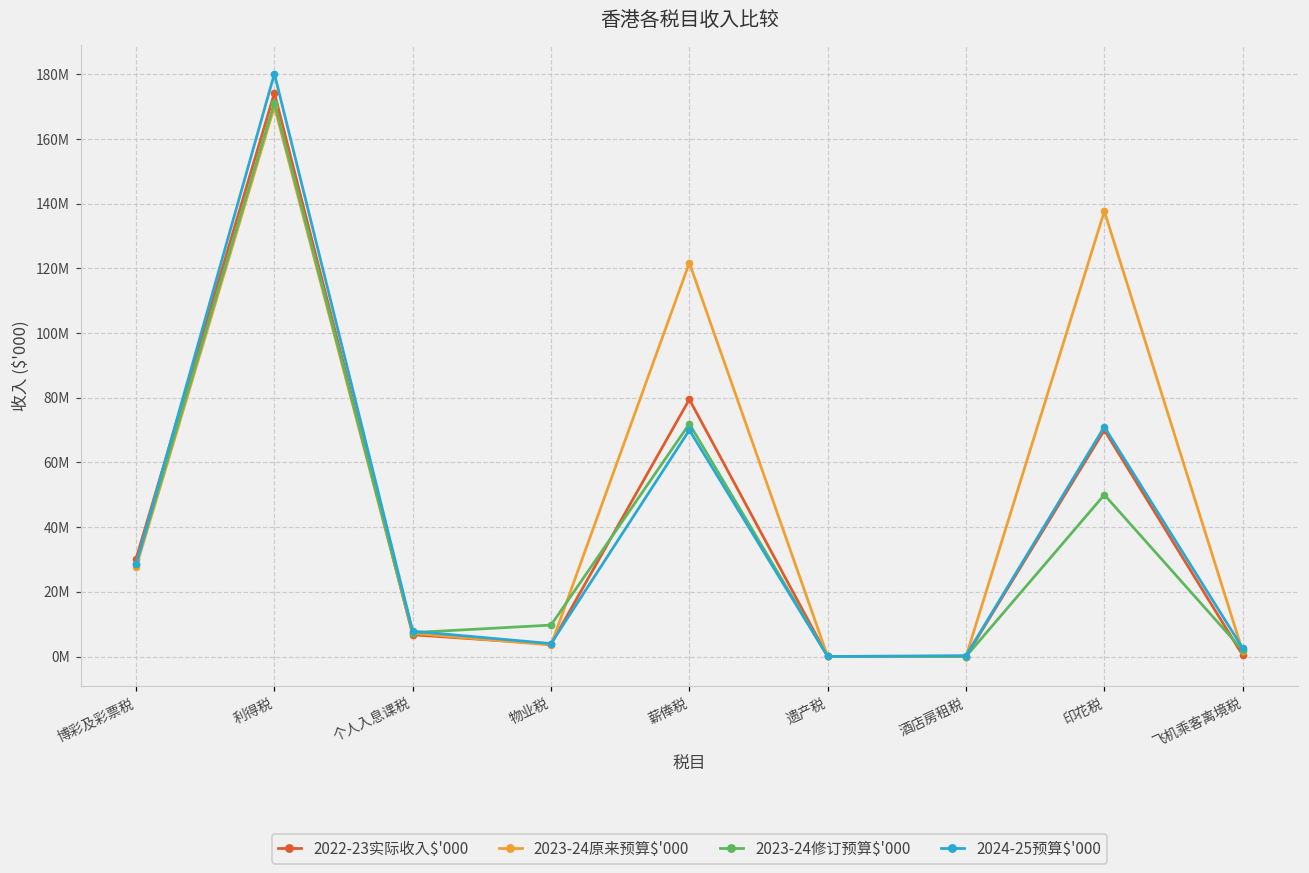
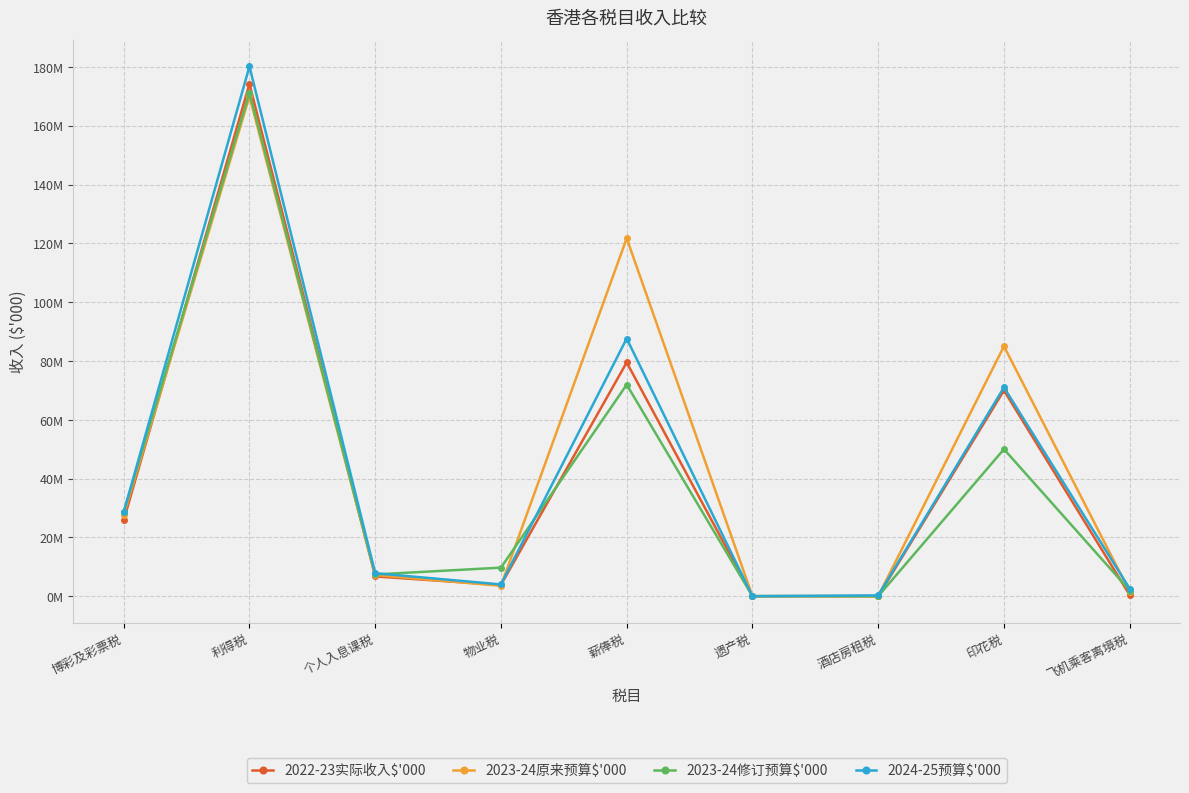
2022-23实际收入$'000, 博彩及彩票税: 30000000 -> 26000000
2024-25预算$'000, 薪俸税: 70000000 -> 88000000
2023-24原来预算$'000, 印花税: 138000000 -> 85000000
